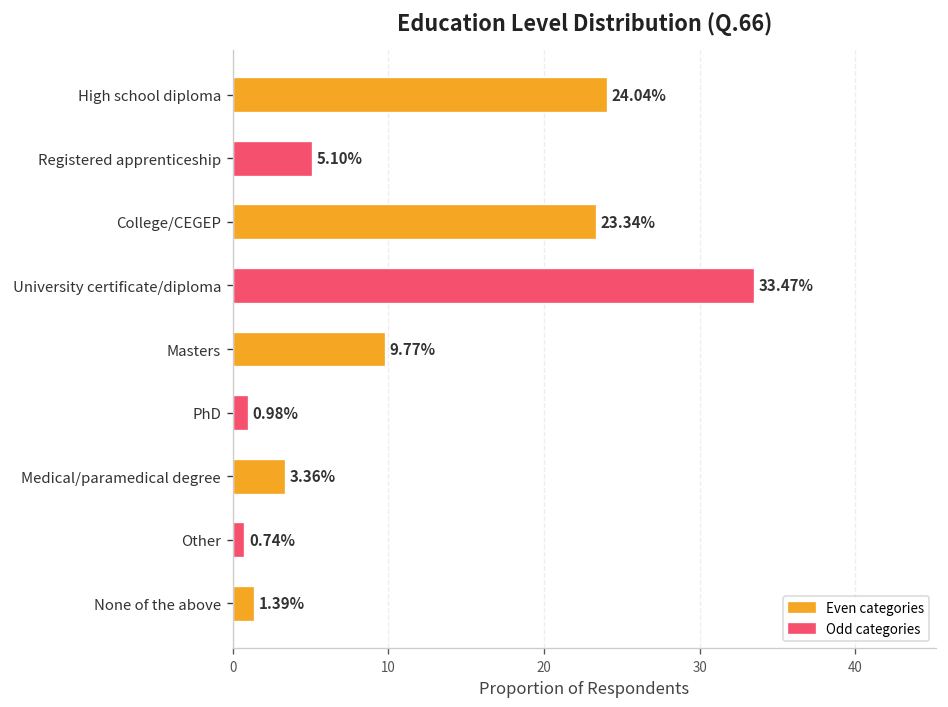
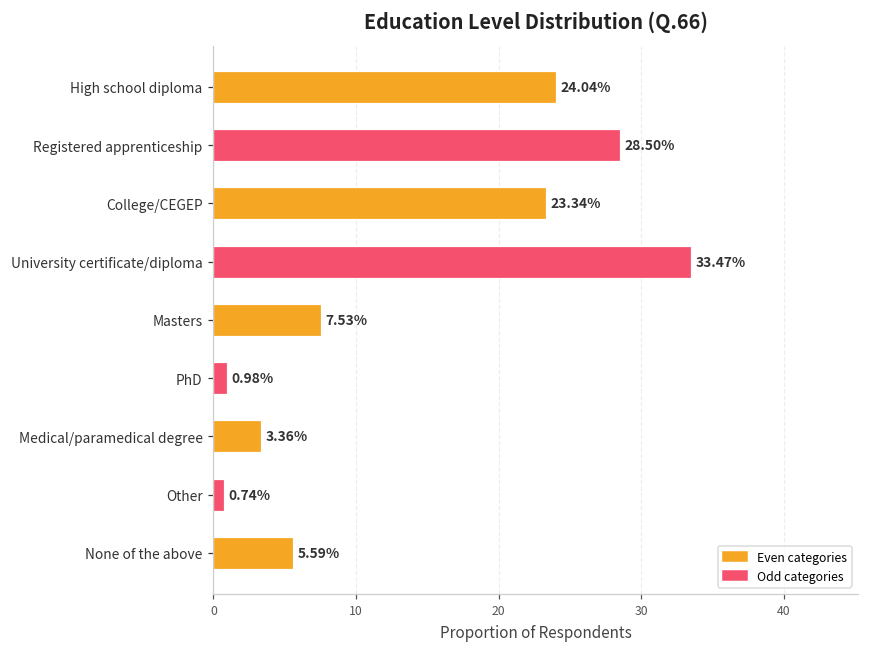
Registered apprenticeship: 5.10% -> 28.50%
Masters: 9.77% -> 7.53%
None of the above: 1.39% -> 5.59%
